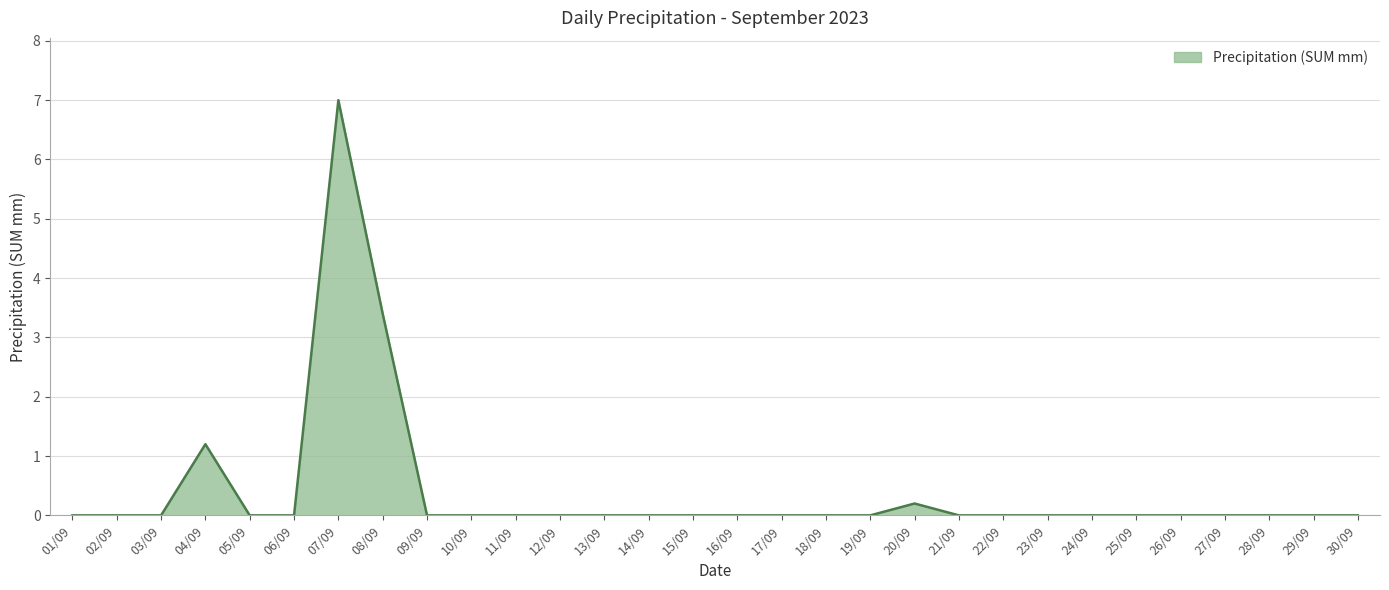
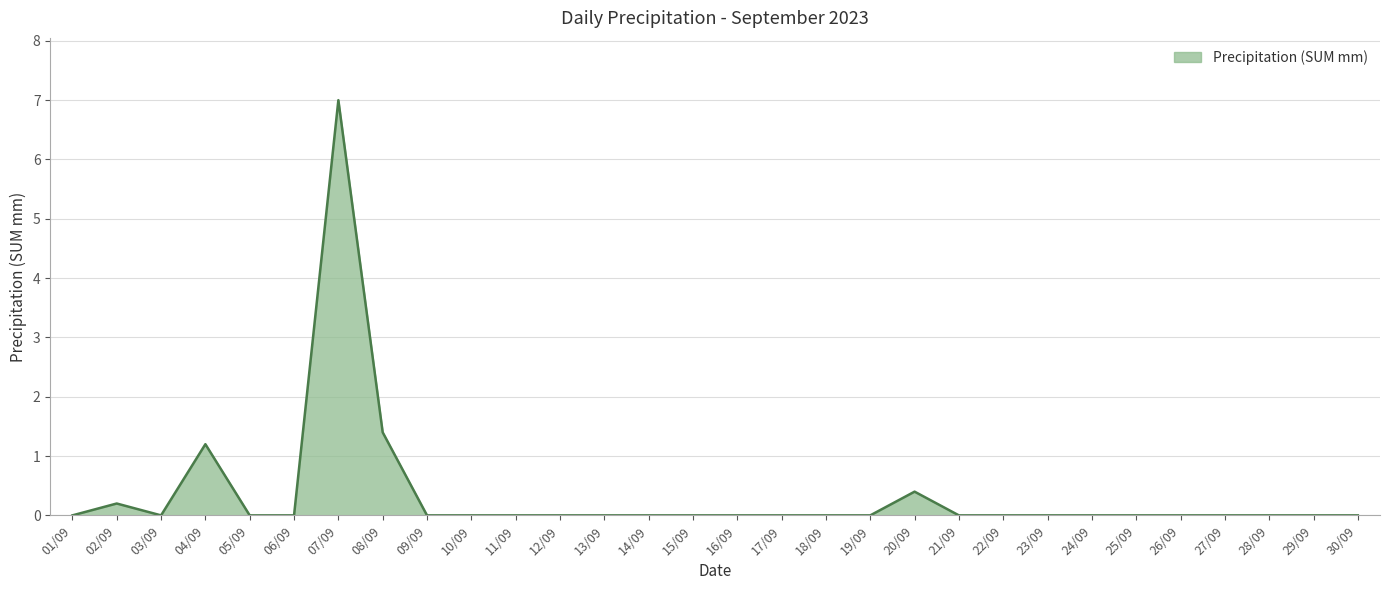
02/09: 0.0 -> 0.2
08/09: 3.4 -> 1.4
20/09: 0.2 -> 0.4
